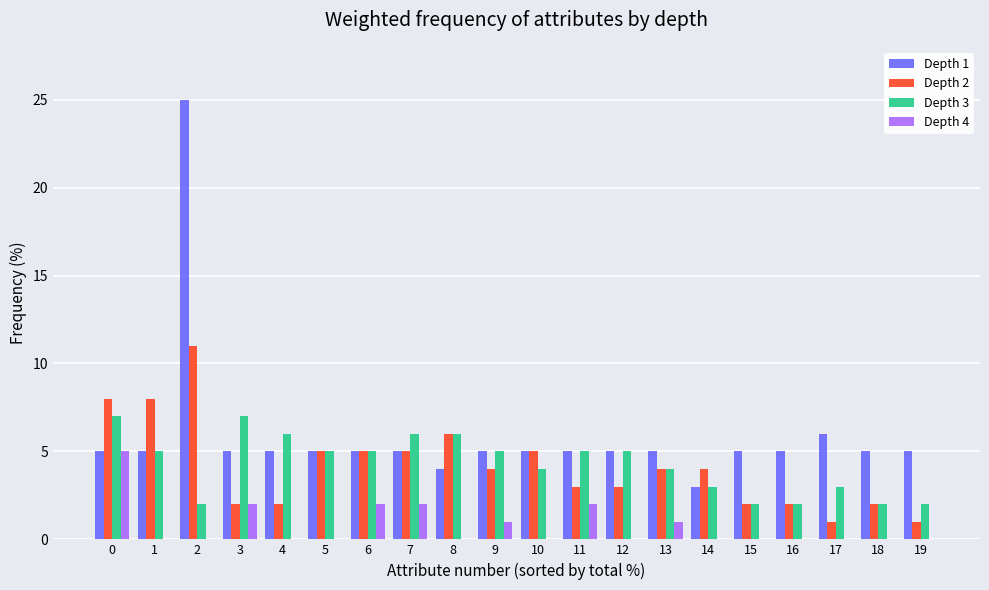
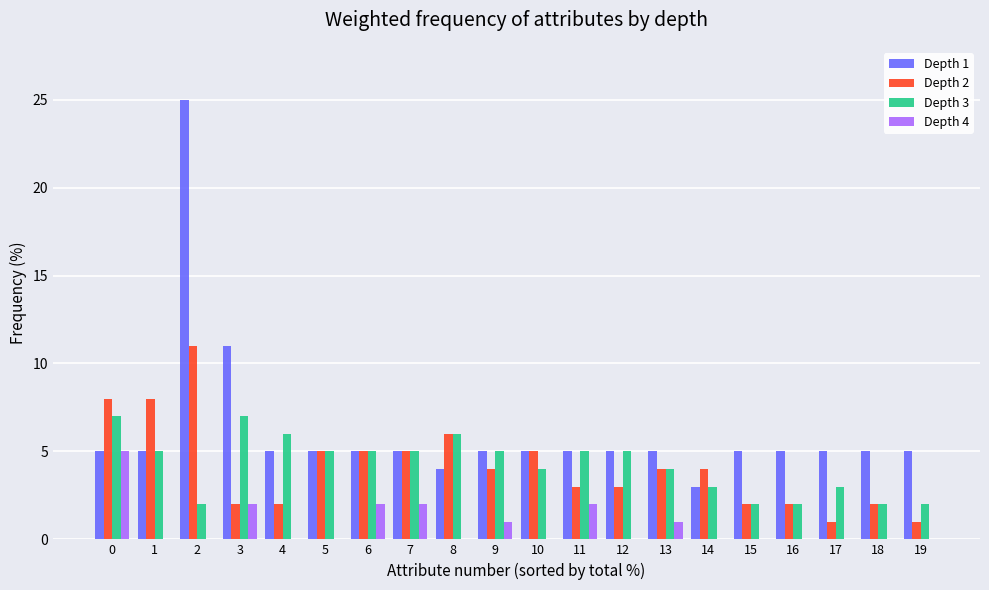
Depth 1, 3: 5 -> 11
Depth 3, 7: 6 -> 5
Depth 1, 17: 6 -> 5
